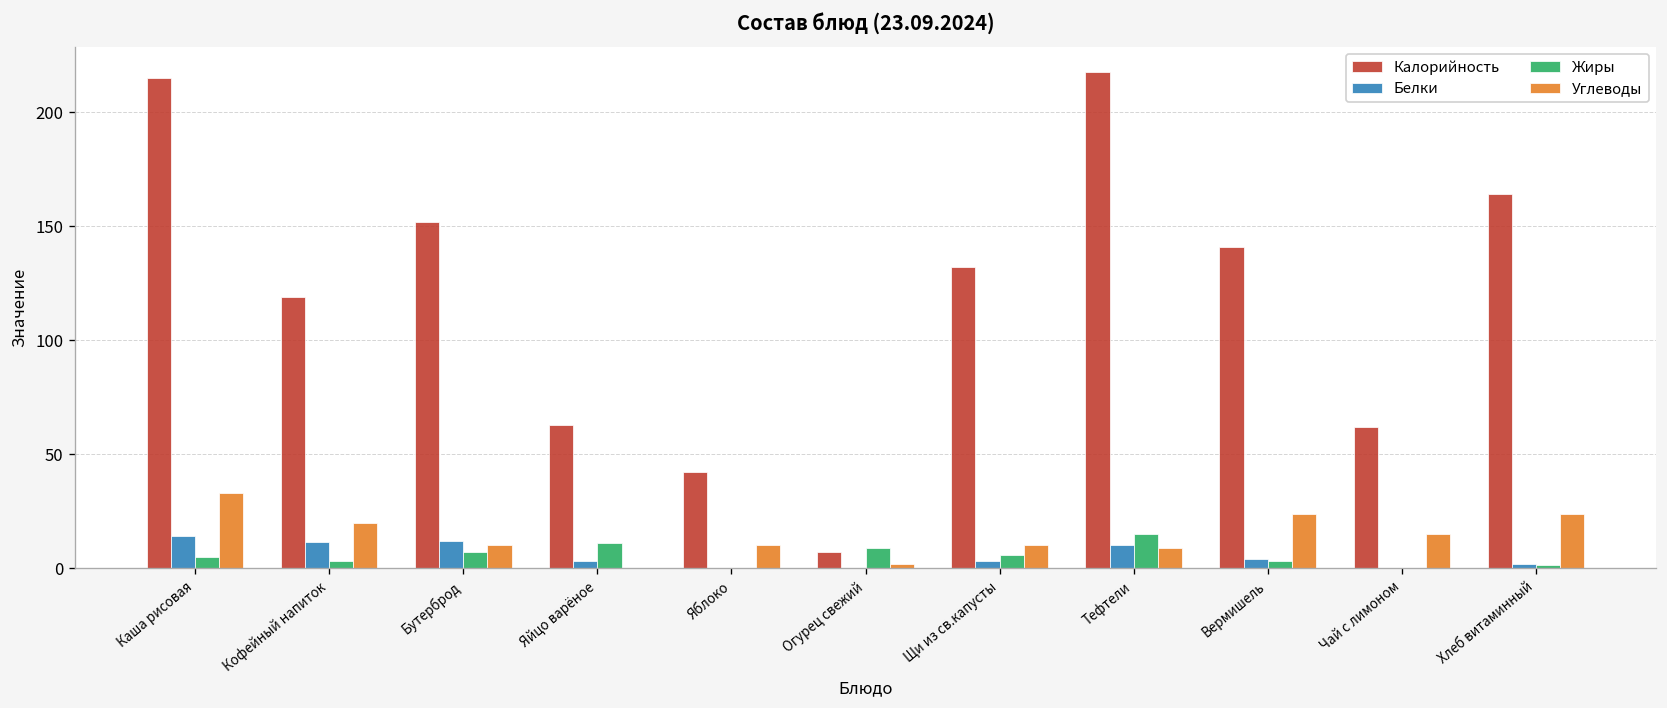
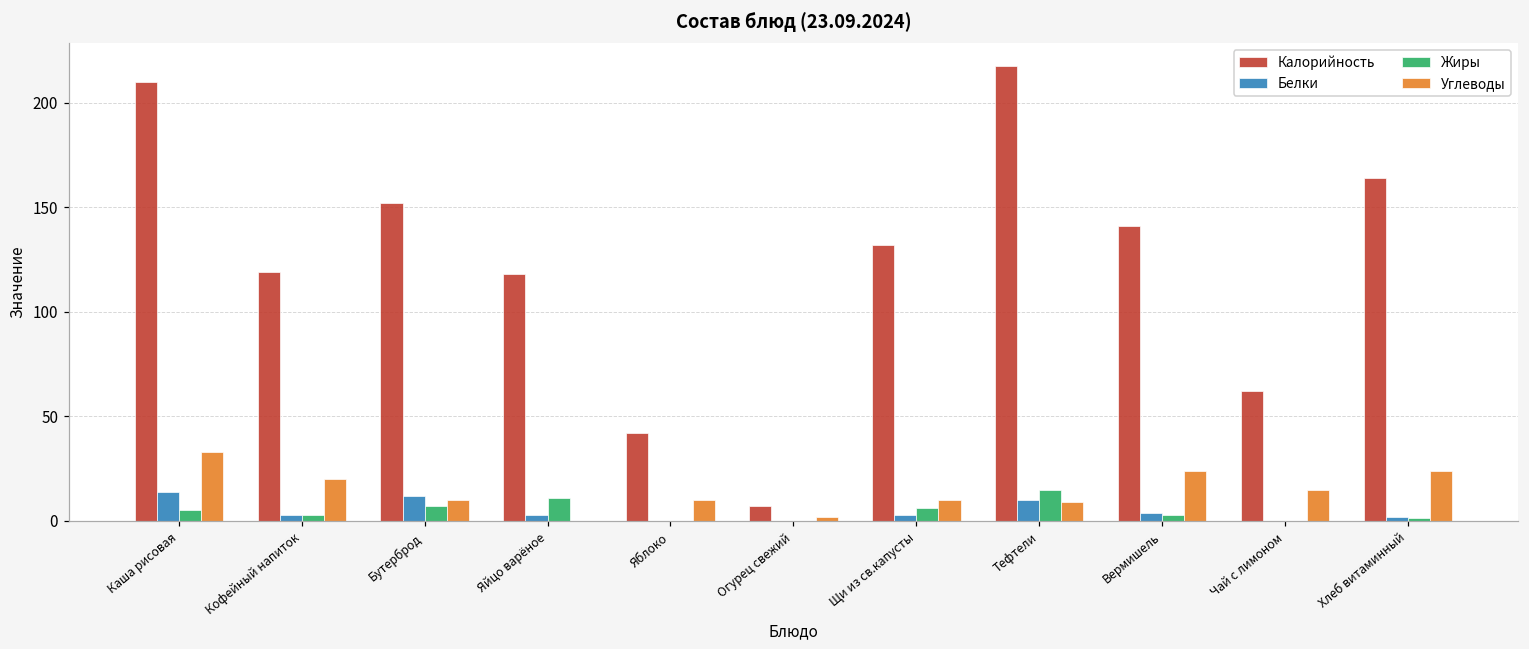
Калорийность, Каша рисовая: 215 -> 210
Белки, Кофейный напиток: 12 -> 3
Калорийность, Яйцо варёное: 63 -> 118
Жиры, Огурец свежий: 9 -> 0
